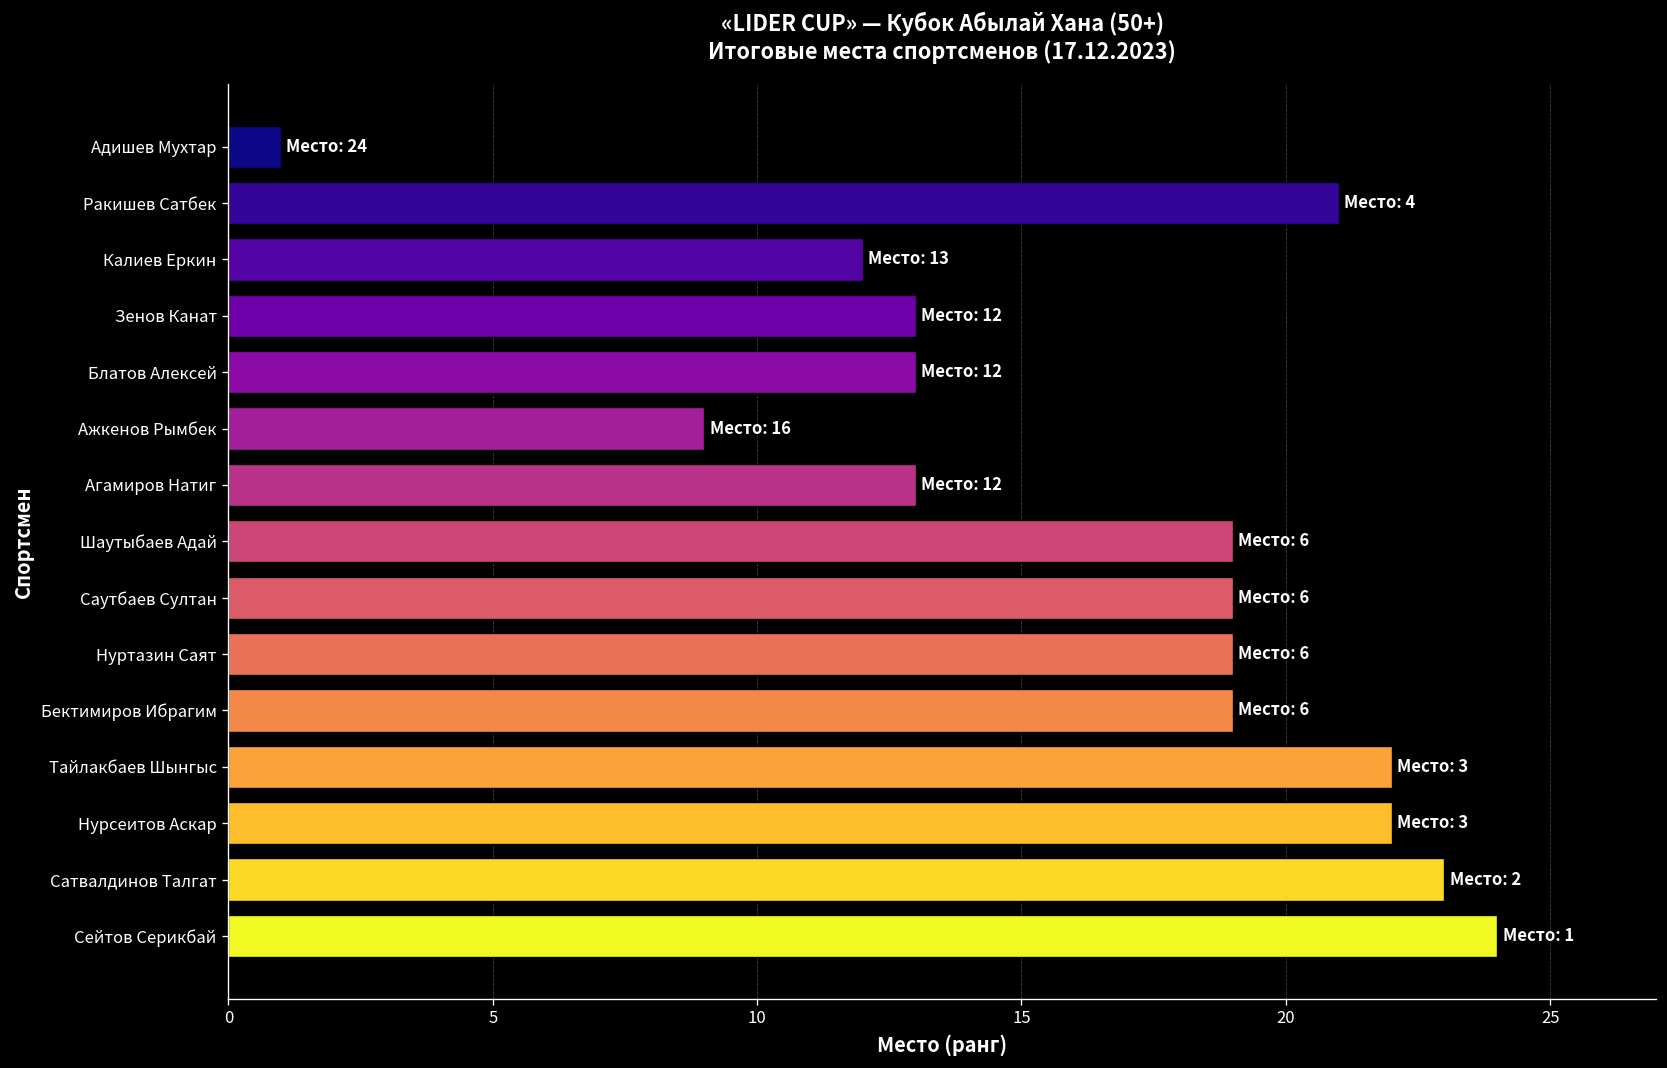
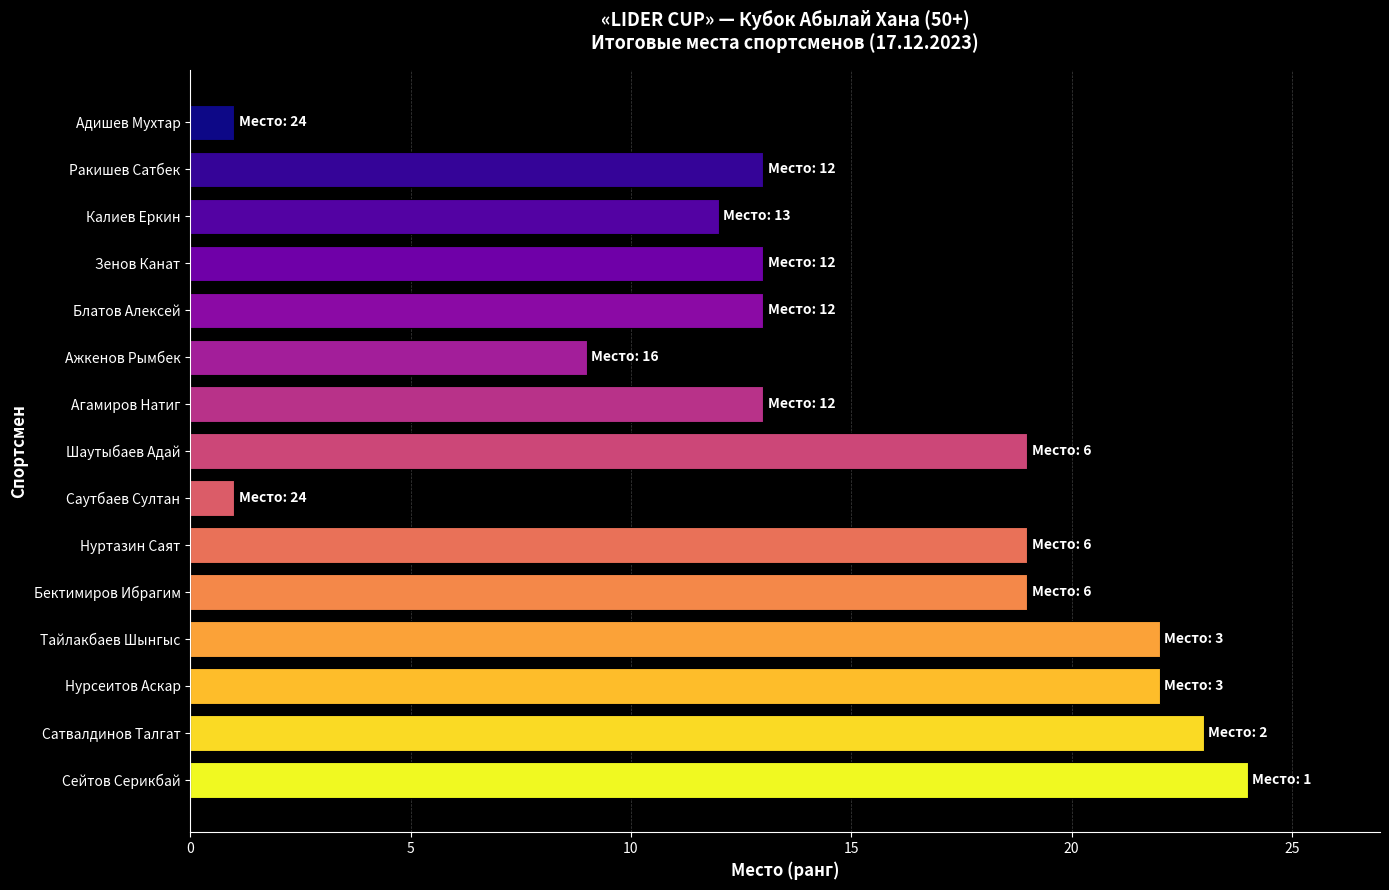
Ракишев Сатбек: 4 -> 12
Саутбаев Султан: 6 -> 24
